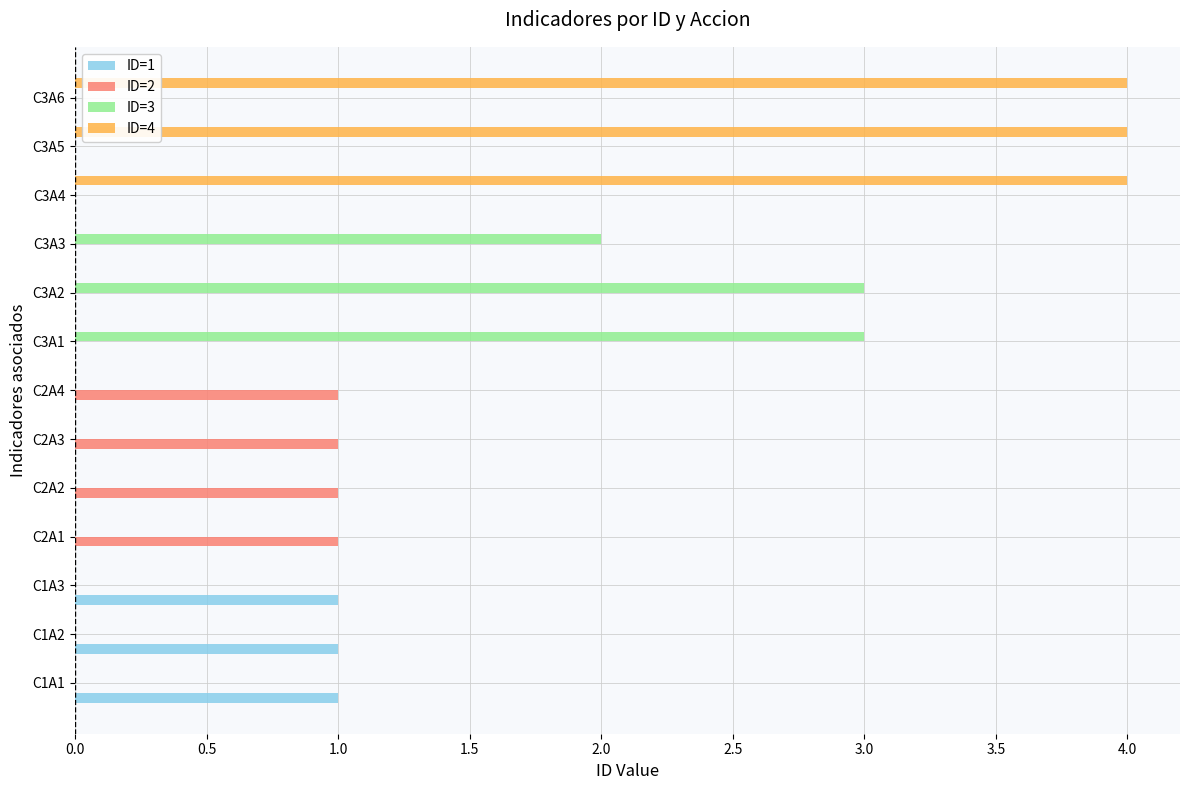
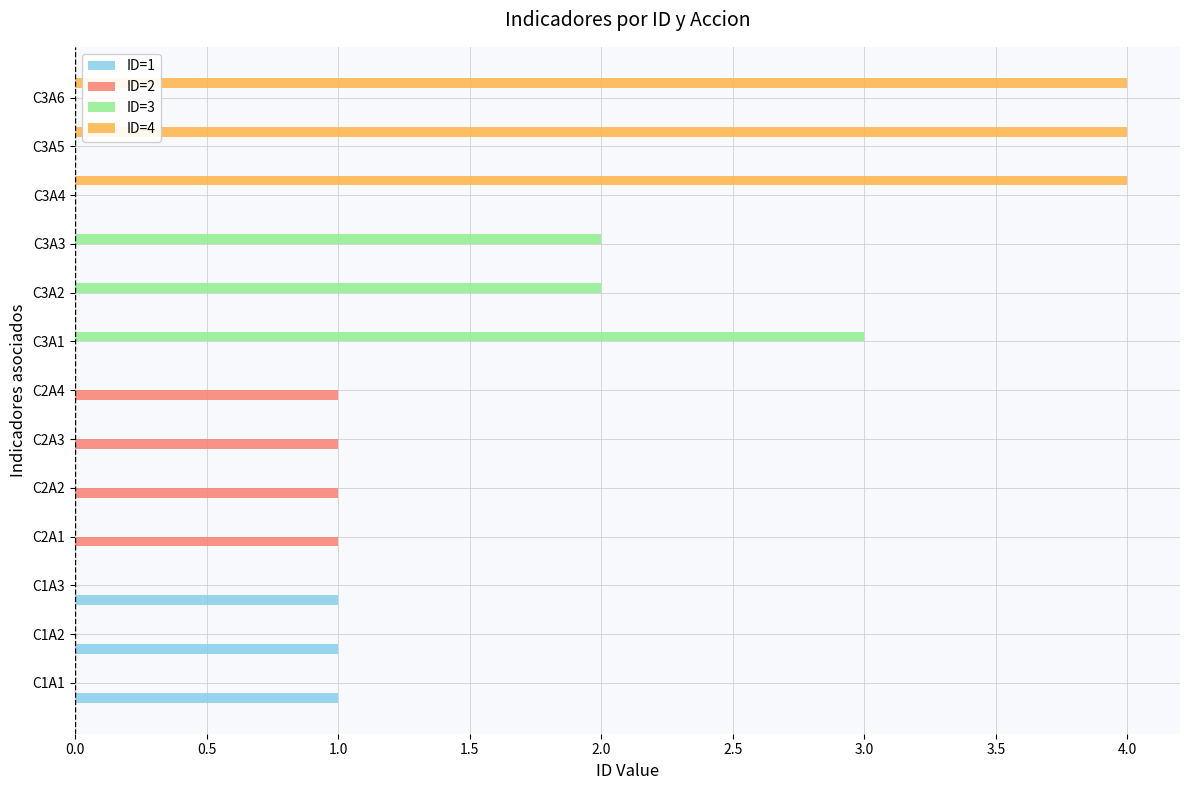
ID=3, C3A2: 3 -> 2
